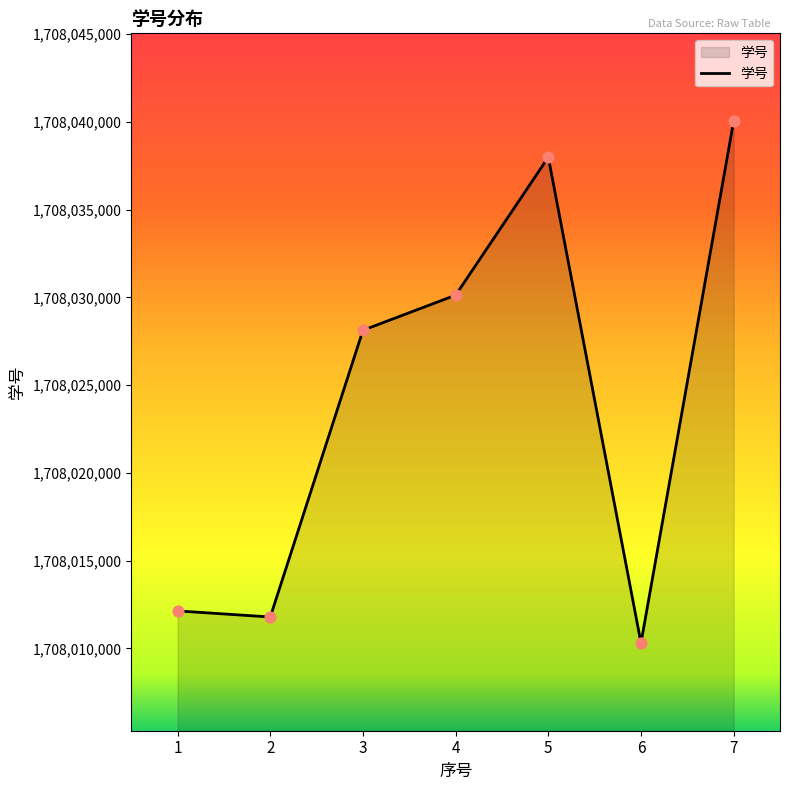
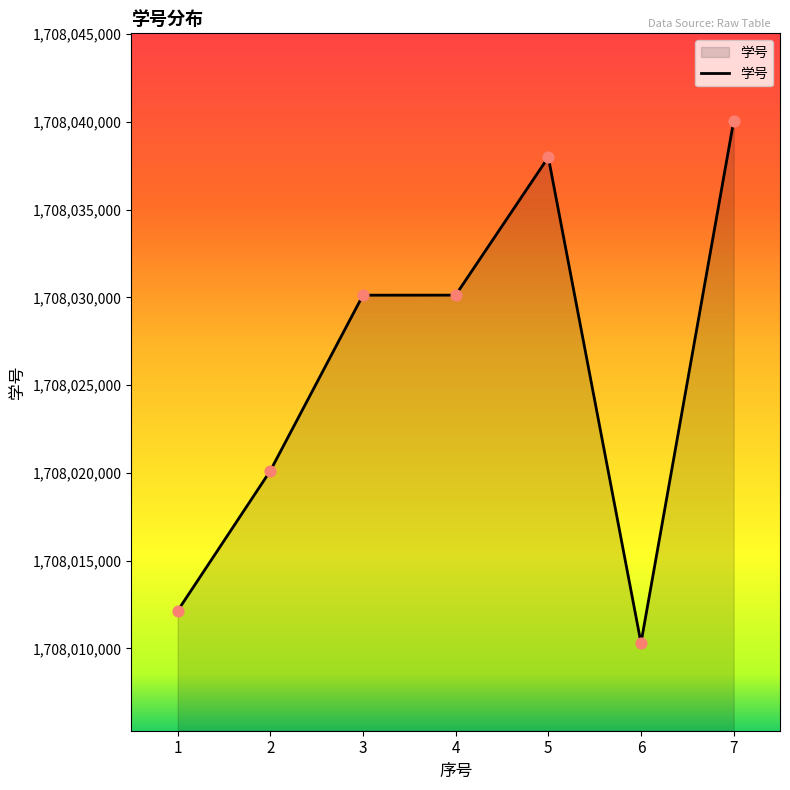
2: 1,708,011,800 -> 1,708,020,100
3: 1,708,028,100 -> 1,708,030,100
